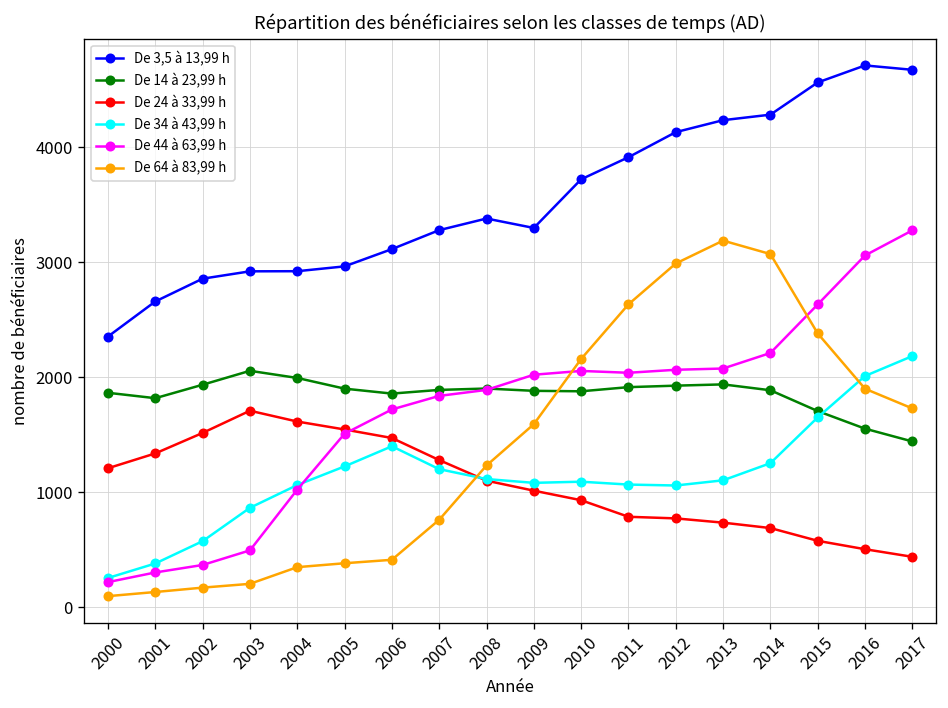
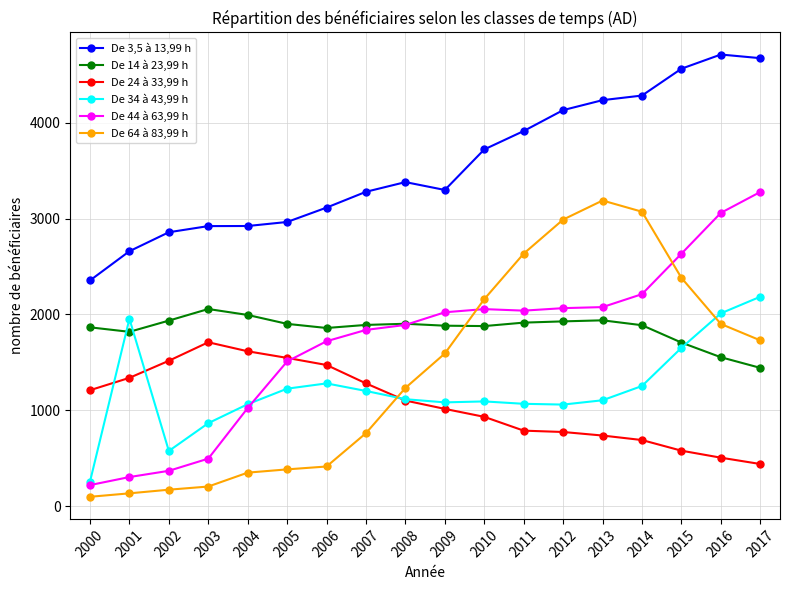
De 34 à 43,99 h, 2001: 400 -> 2000
De 34 à 43,99 h, 2006: 1400 -> 1300
